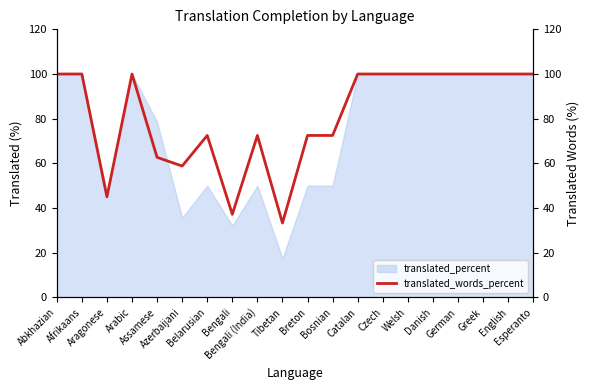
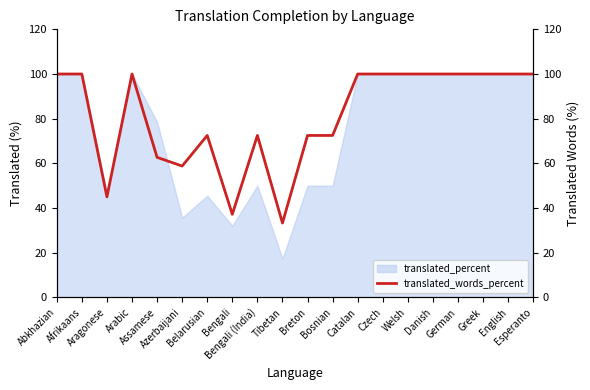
translated_percent, Belarusian: 50 -> 46
